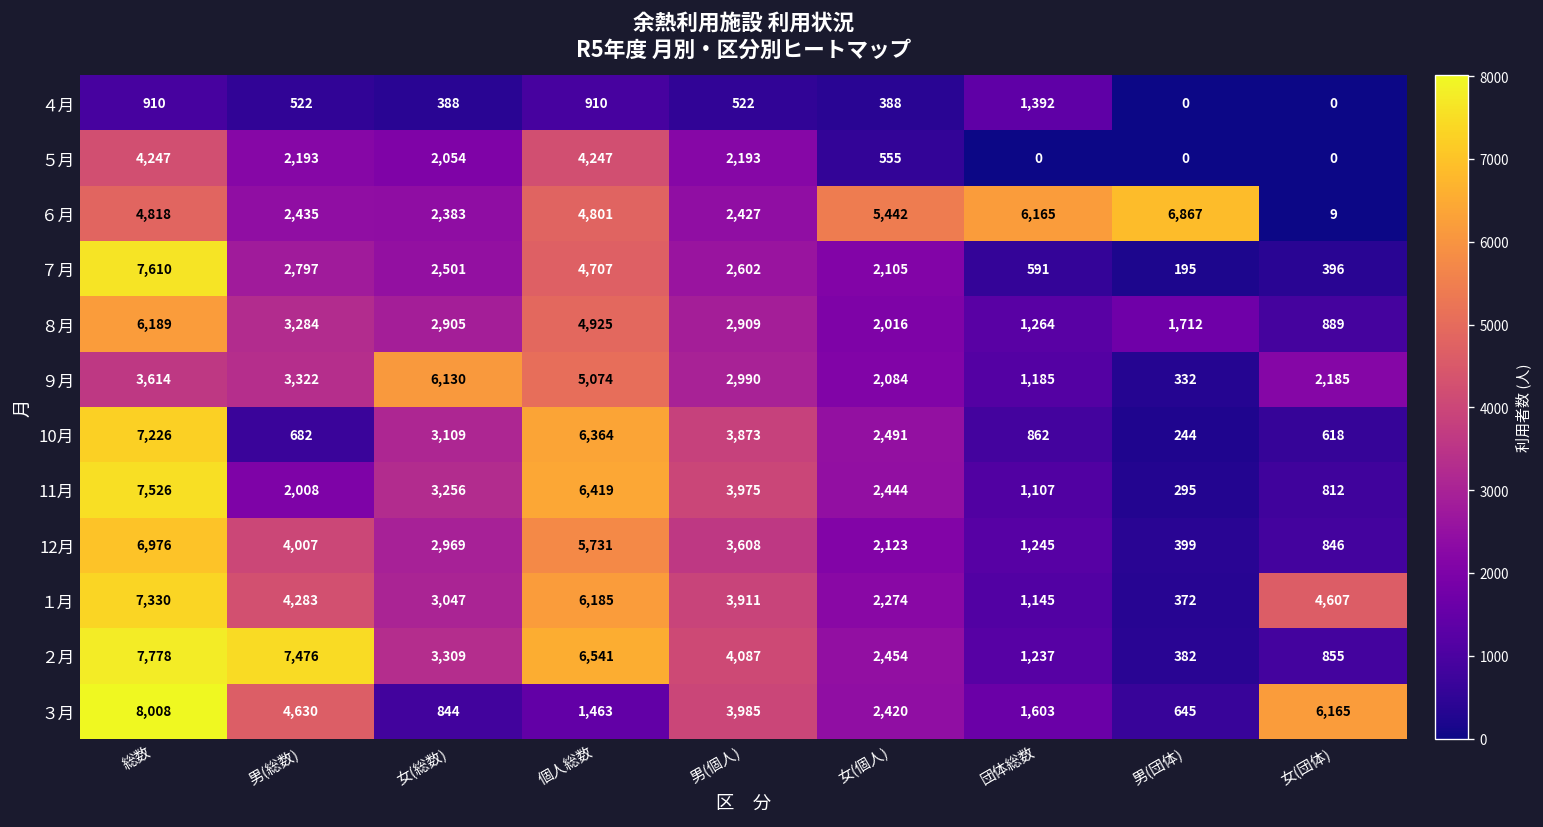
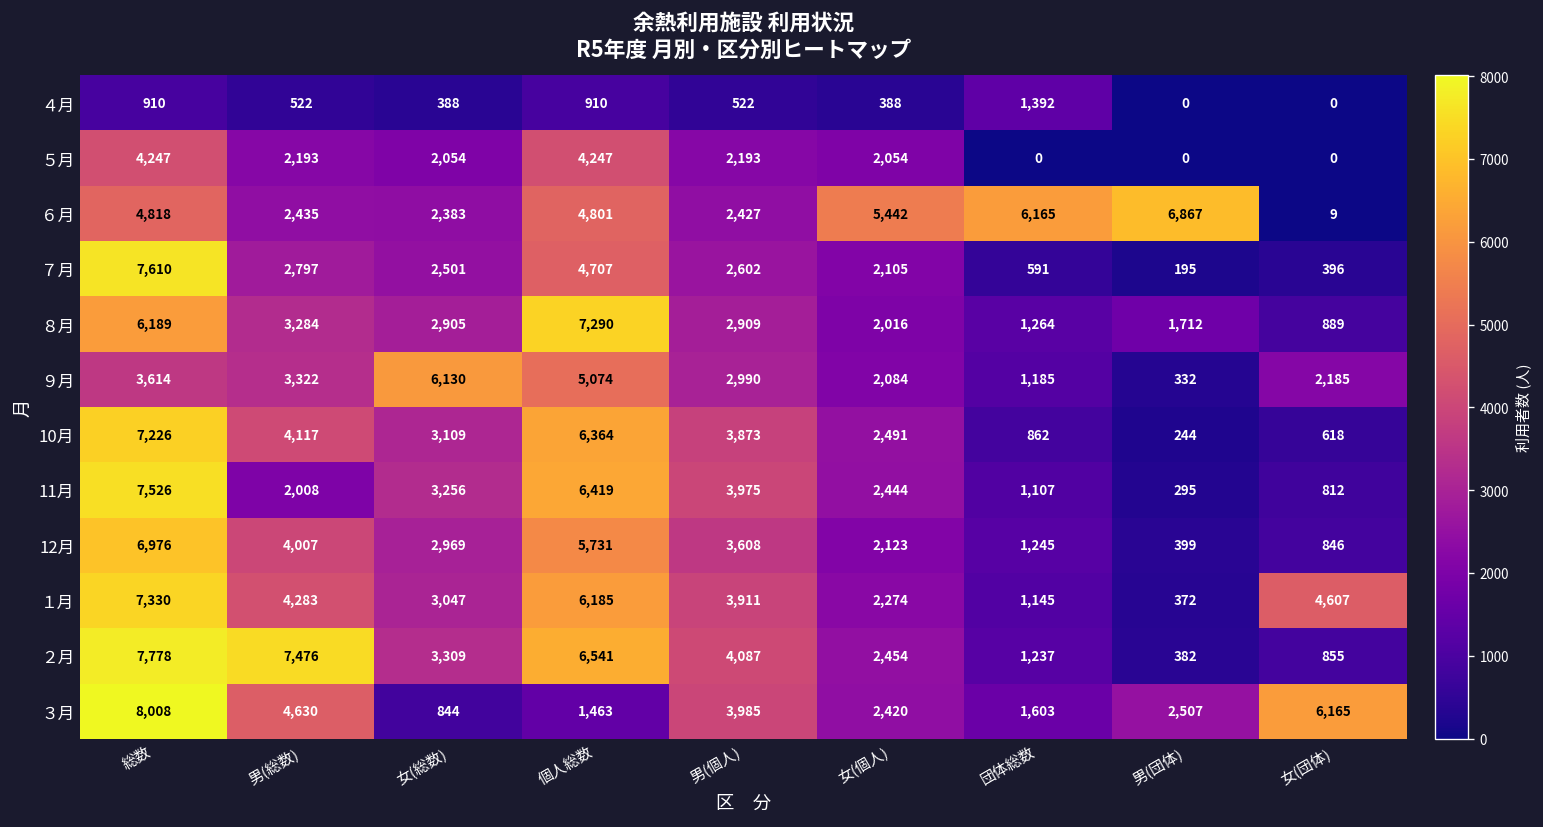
５月, 女(個人): 555 -> 2,054
８月, 個人総数: 4,925 -> 7,290
10月, 男(総数): 682 -> 4,117
３月, 男(団体): 645 -> 2,507
